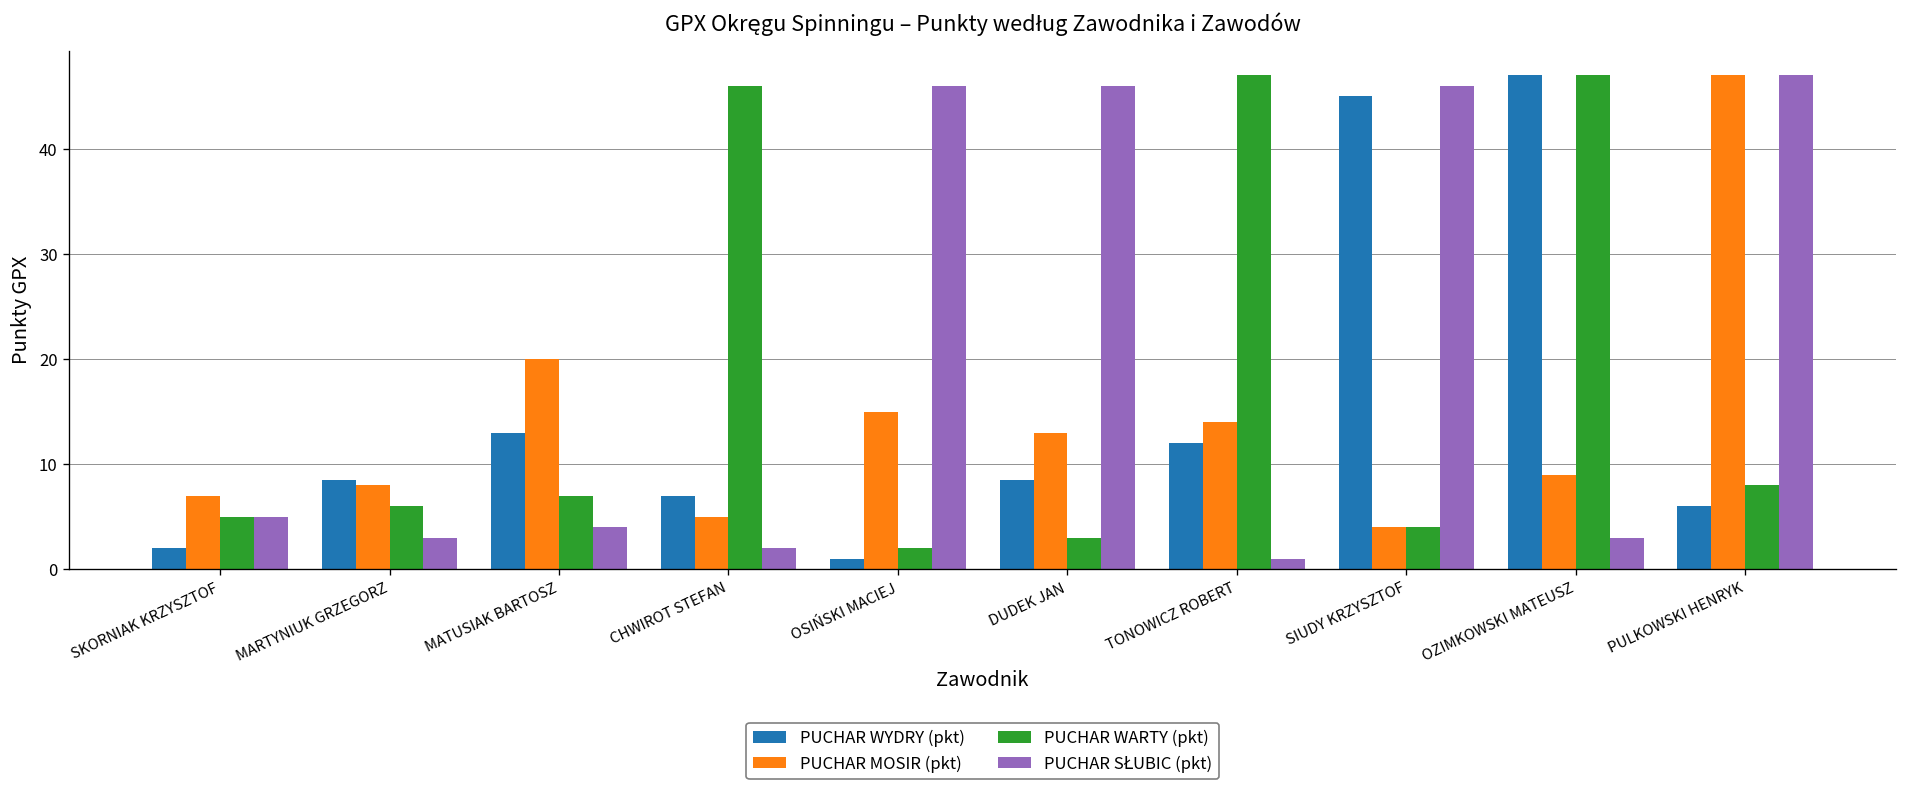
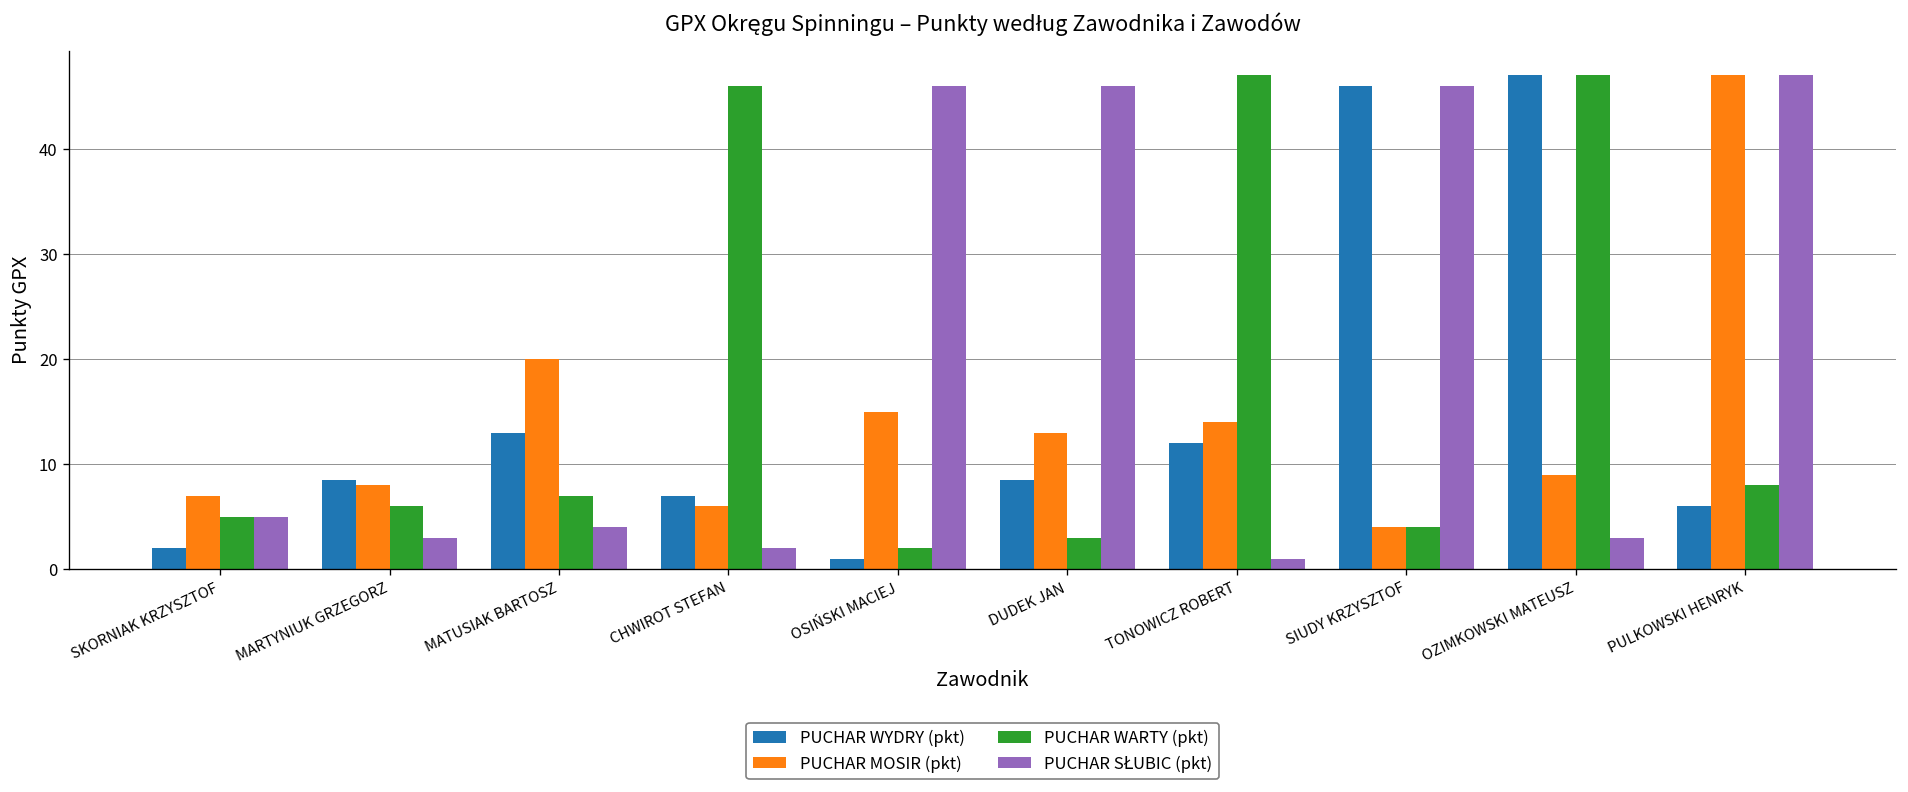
PUCHAR MOSIR (pkt), CHWIROT STEFAN: 5 -> 6
PUCHAR WYDRY (pkt), SIUDY KRZYSZTOF: 45 -> 46
